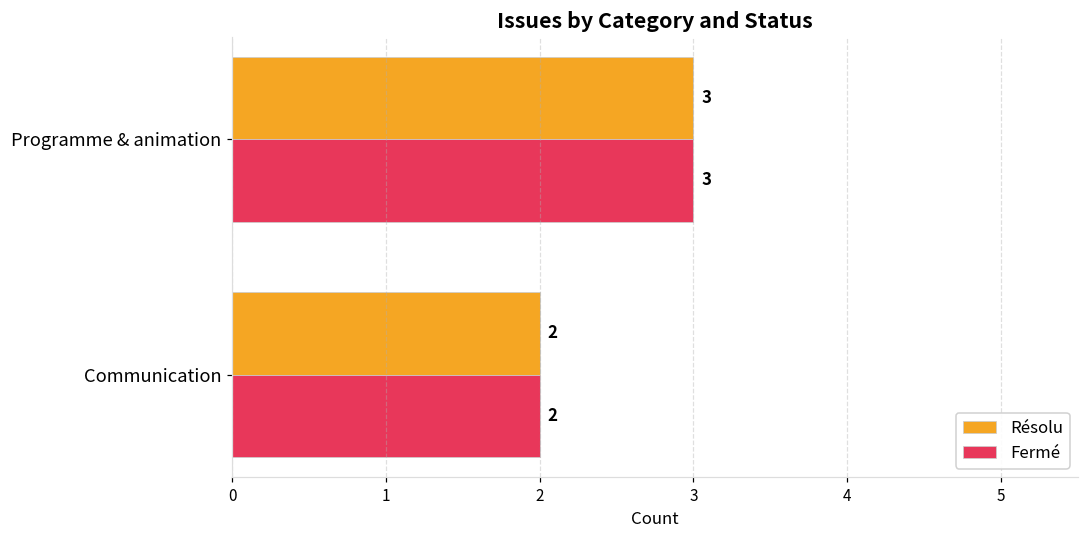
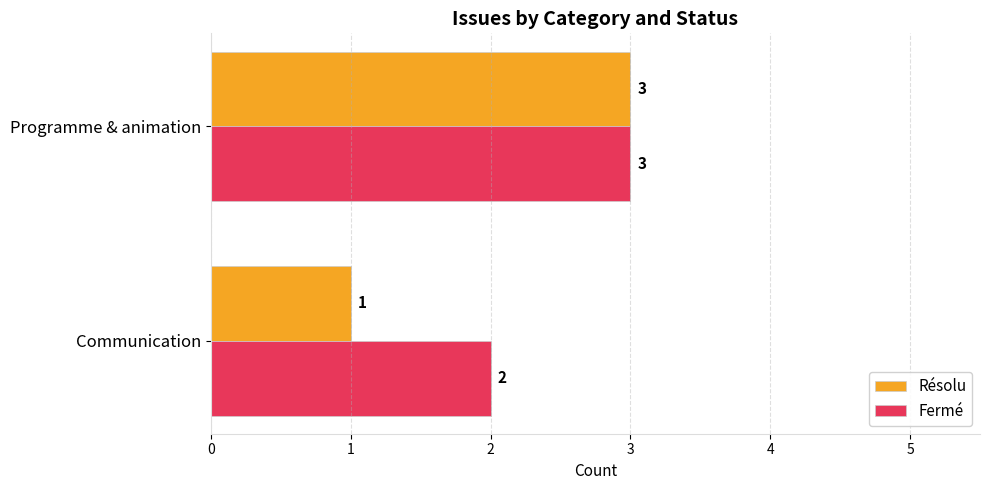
Résolu, Communication: 2 -> 1
